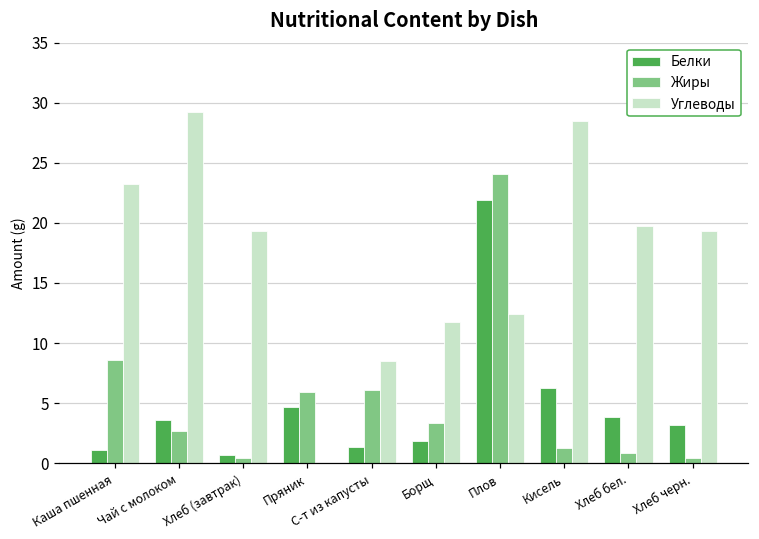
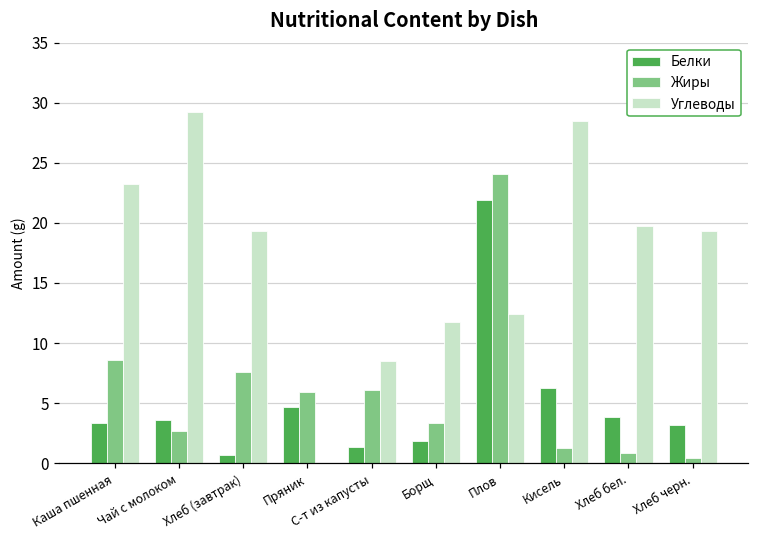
Белки, Каша пшенная: 1.1 -> 3.3
Жиры, Хлеб (завтрак): 0.4 -> 7.6
